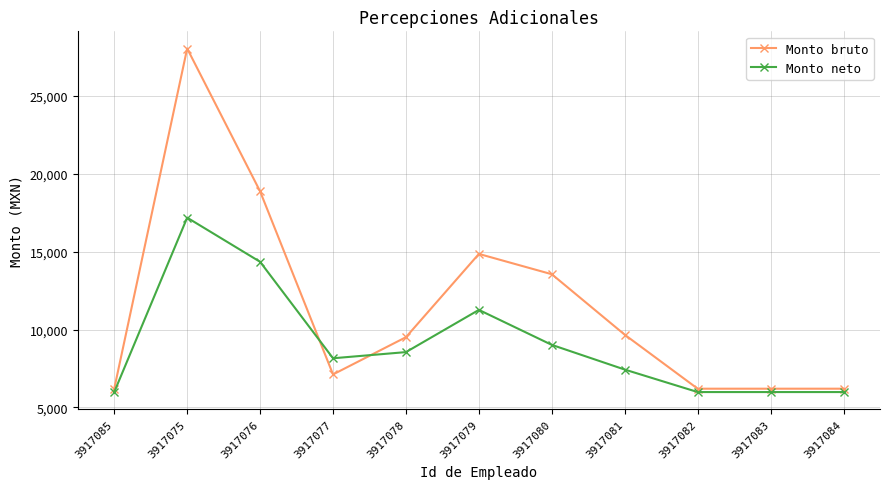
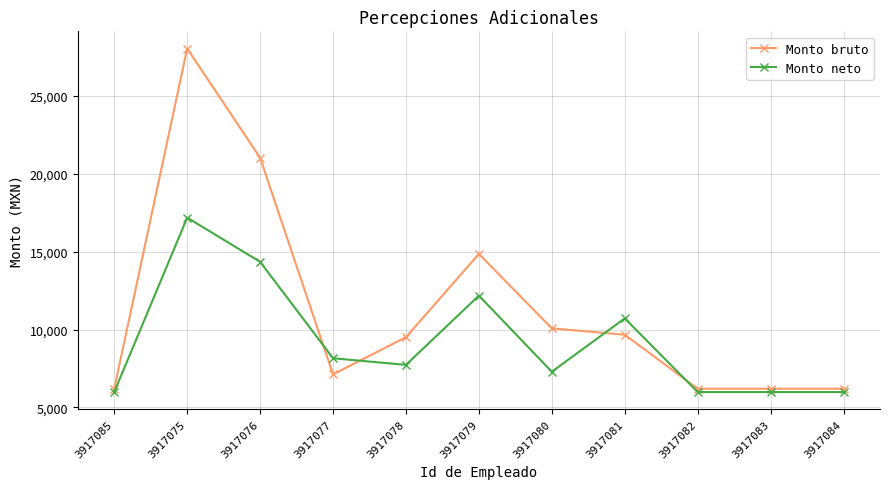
Monto bruto, 3917076: 18,900 -> 21,000
Monto neto, 3917078: 8,600 -> 7,700
Monto neto, 3917079: 11,300 -> 12,200
Monto bruto, 3917080: 13,600 -> 10,100
Monto neto, 3917080: 9,000 -> 7,300
Monto neto, 3917081: 7,400 -> 10,700
